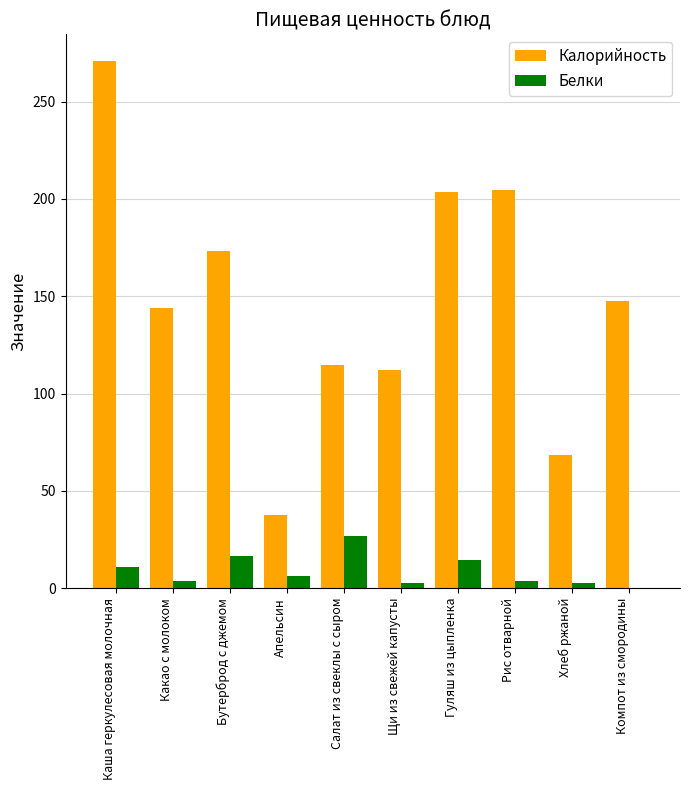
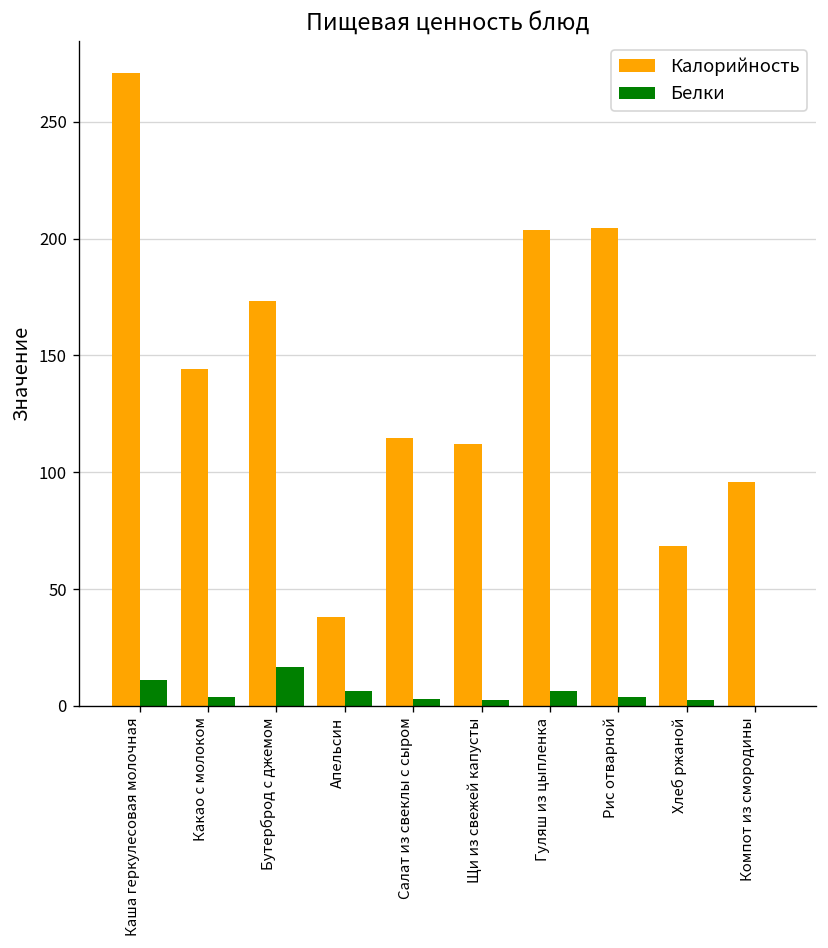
Белки, Салат из свеклы с сыром: 27 -> 3
Белки, Гуляш из цыпленка: 14 -> 6
Калорийность, Компот из смородины: 148 -> 96
